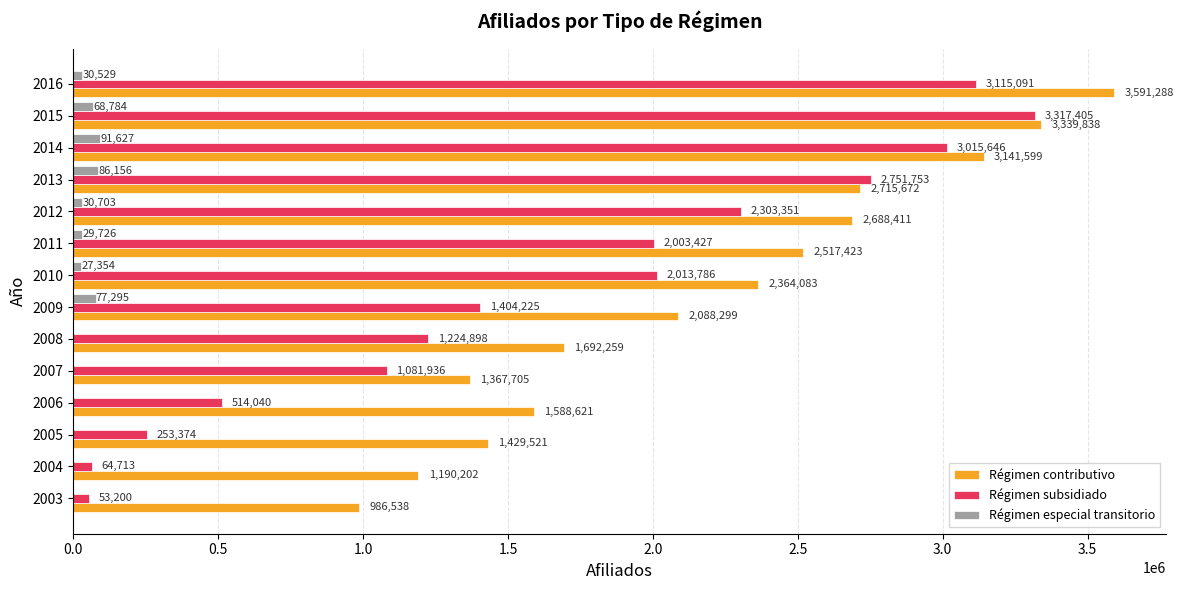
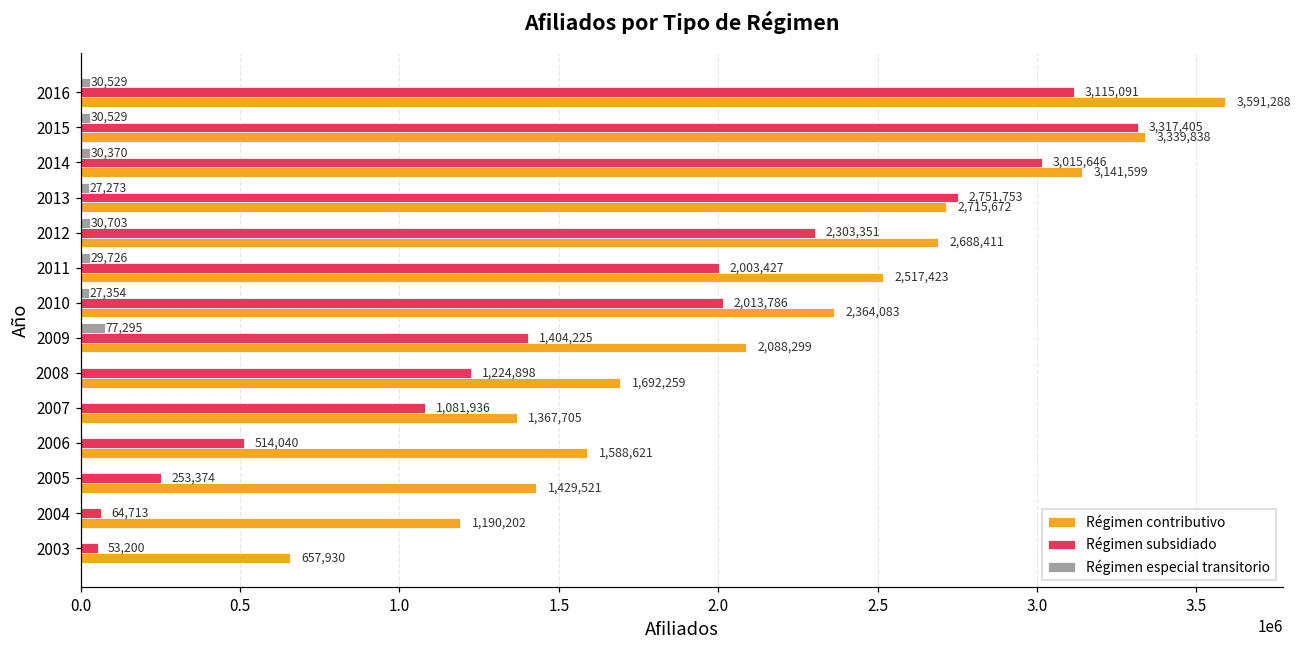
Régimen especial transitorio, 2015: 68,784 -> 30,529
Régimen especial transitorio, 2014: 91,627 -> 30,370
Régimen especial transitorio, 2013: 86,156 -> 27,273
Régimen contributivo, 2003: 986,538 -> 657,930
